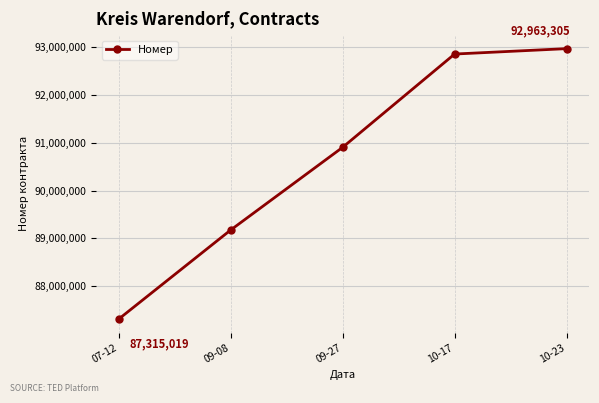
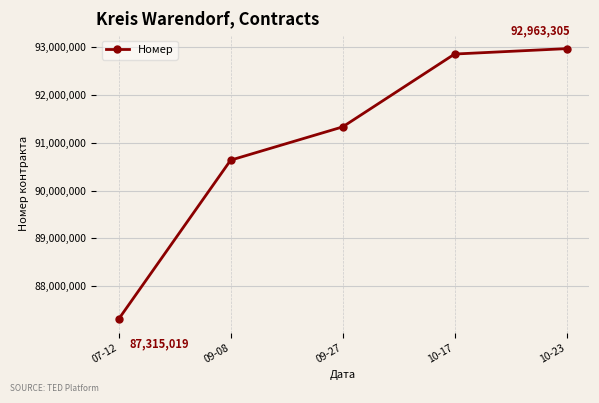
09-08: 89,200,000 -> 90,600,000
09-27: 90,900,000 -> 91,300,000
